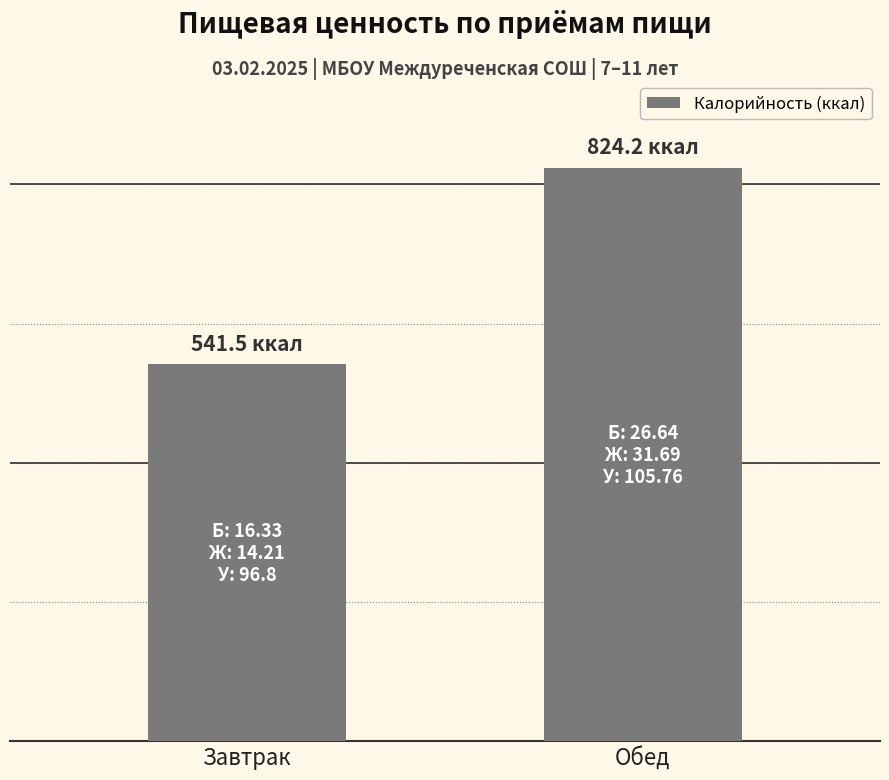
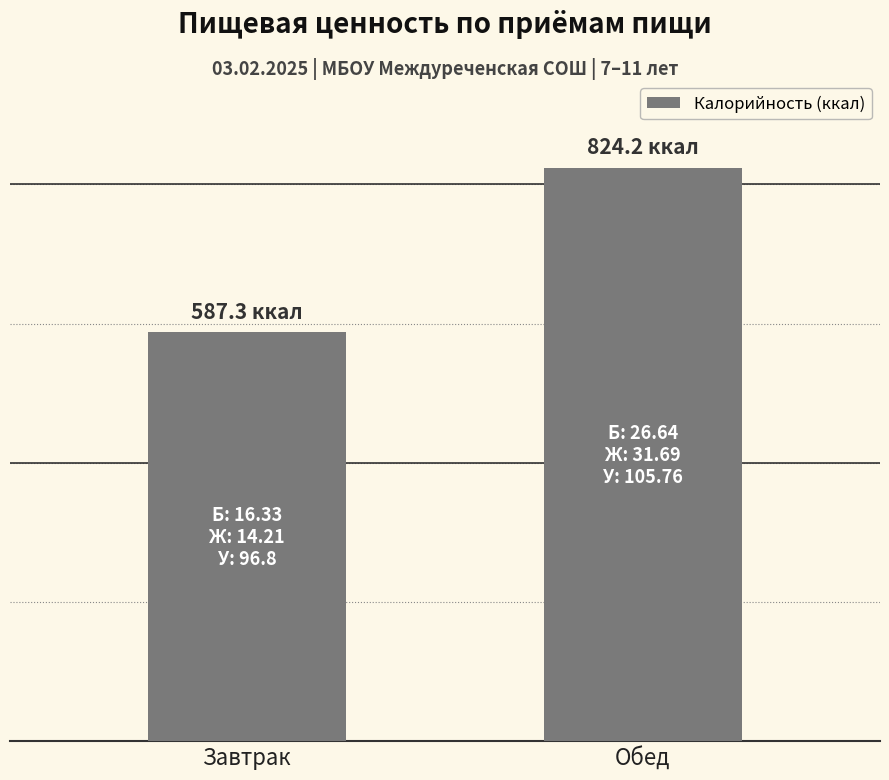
Завтрак: 541.5 -> 587.3
